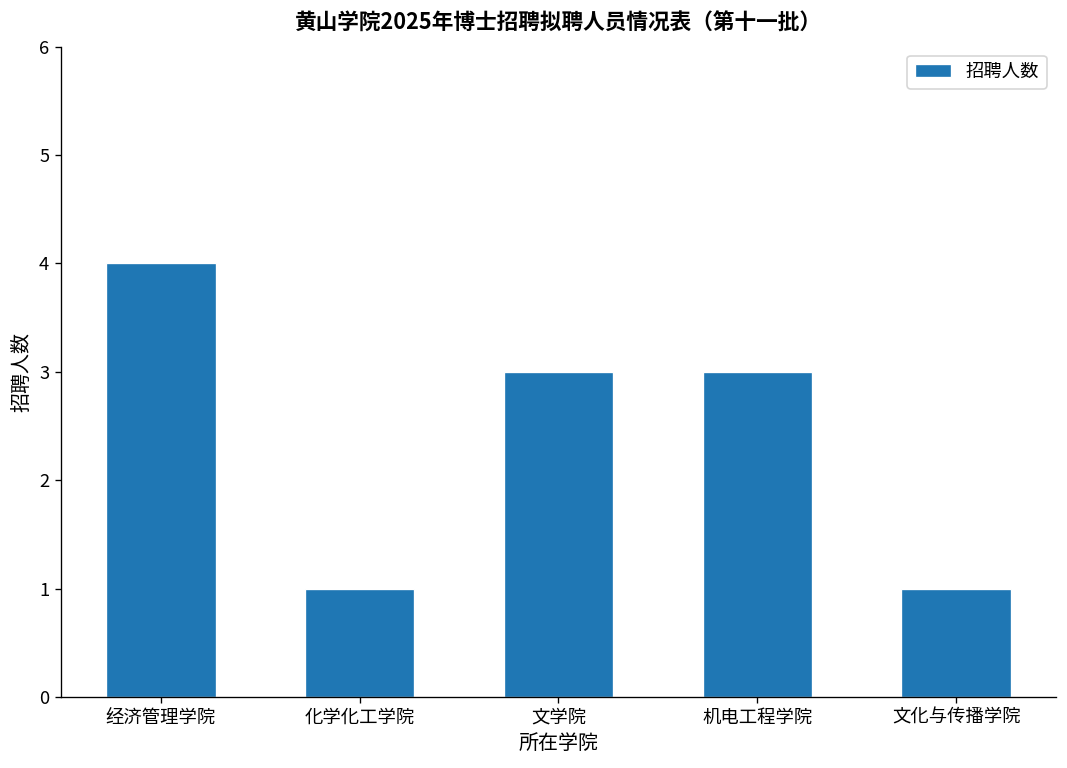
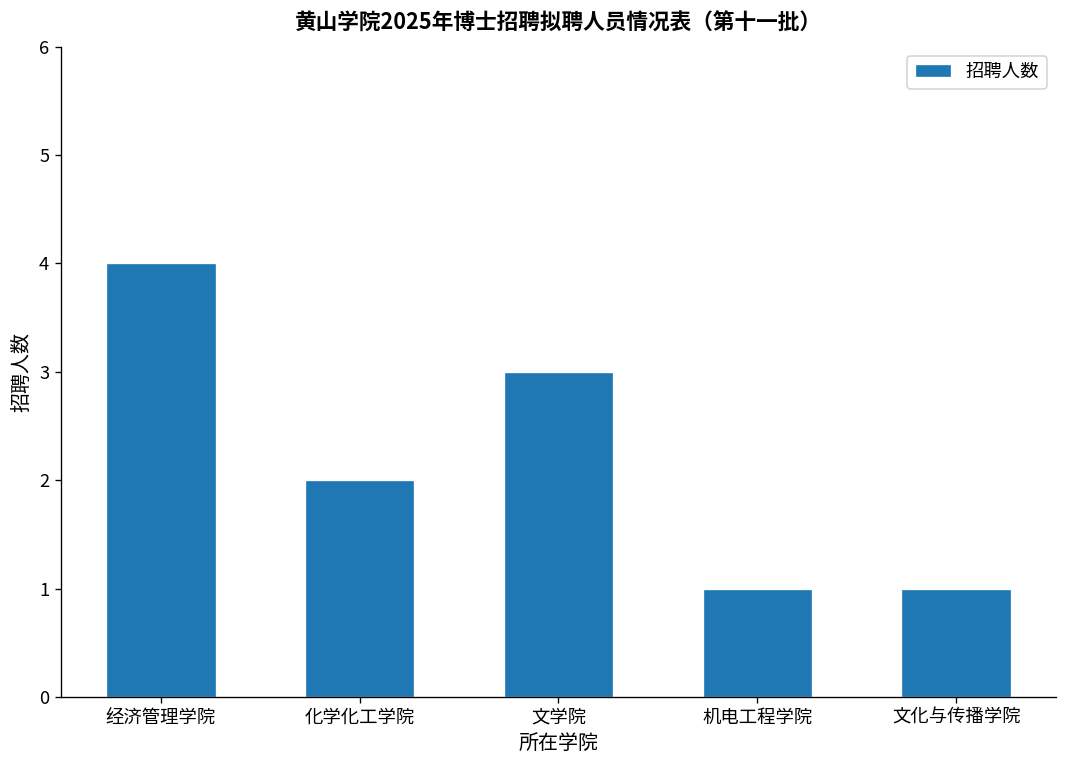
化学化工学院: 1 -> 2
机电工程学院: 3 -> 1
